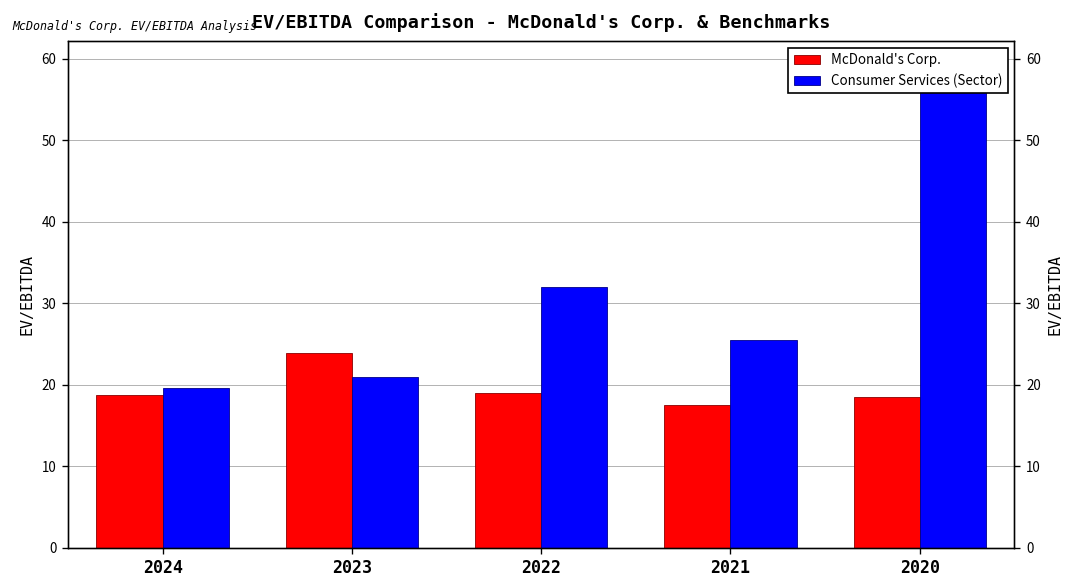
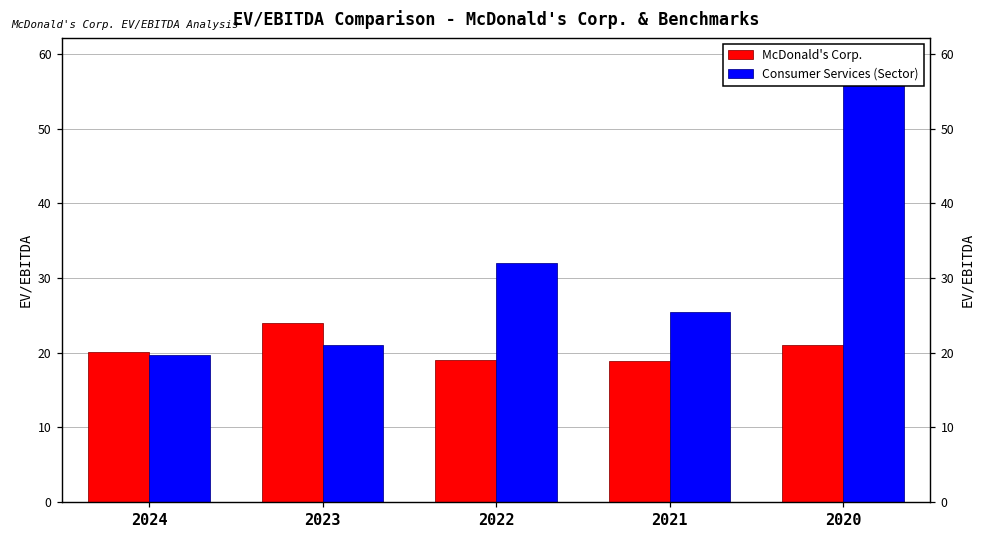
McDonald's Corp., 2024: 19 -> 20
McDonald's Corp., 2021: 17 -> 19
McDonald's Corp., 2020: 18 -> 21
